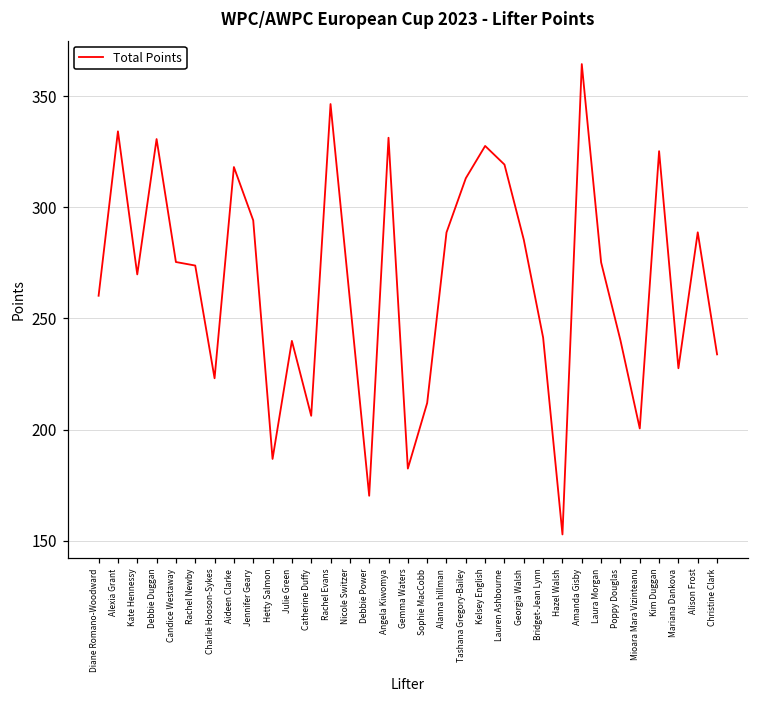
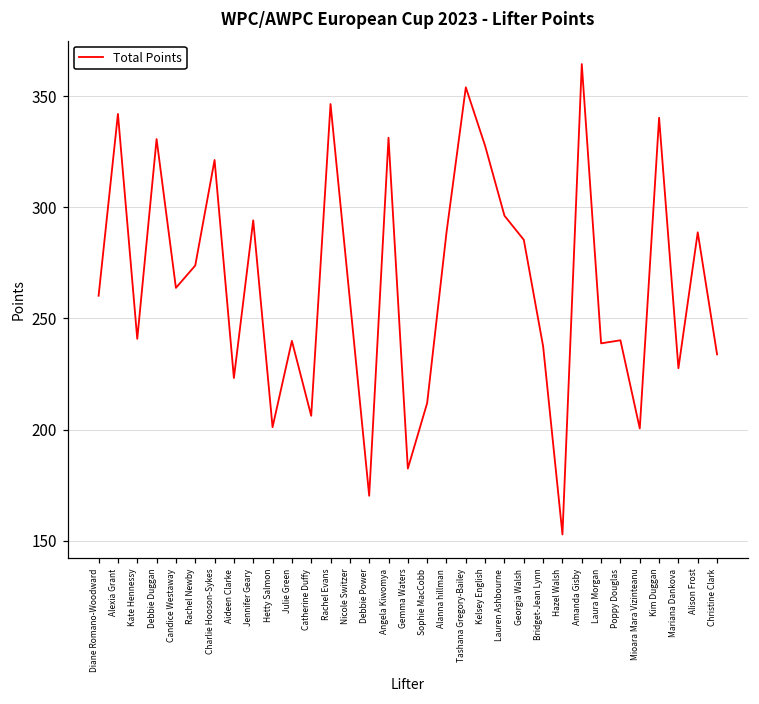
Alexia Grant: 334 -> 342
Kate Hennessy: 270 -> 241
Candice Westaway: 275 -> 264
Charlie Hooson-Sykes: 223 -> 321
Aideen Clarke: 318 -> 223
Hetty Salmon: 187 -> 201
Tashana Gregory-Bailey: 313 -> 354
Lauren Ashbourne: 319 -> 296
Bridget-Jean Lynn: 241 -> 237
Laura Morgan: 275 -> 239
Kim Duggan: 325 -> 340
